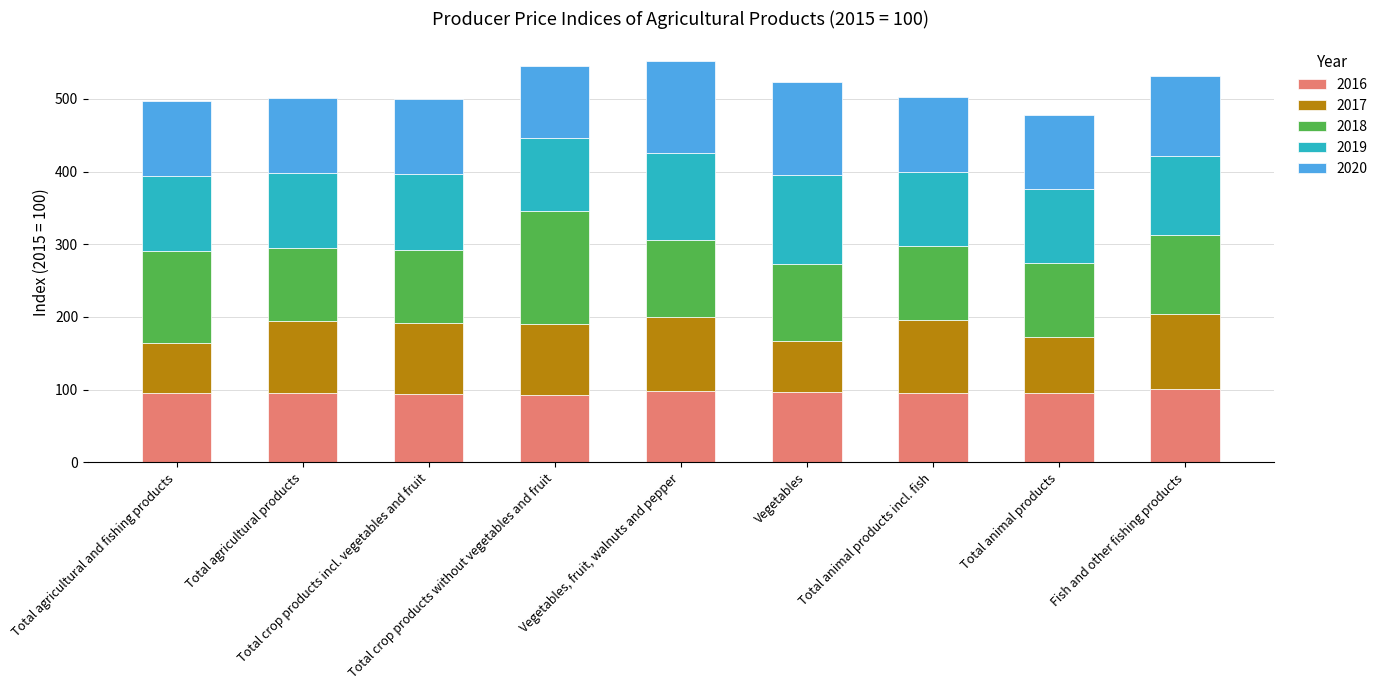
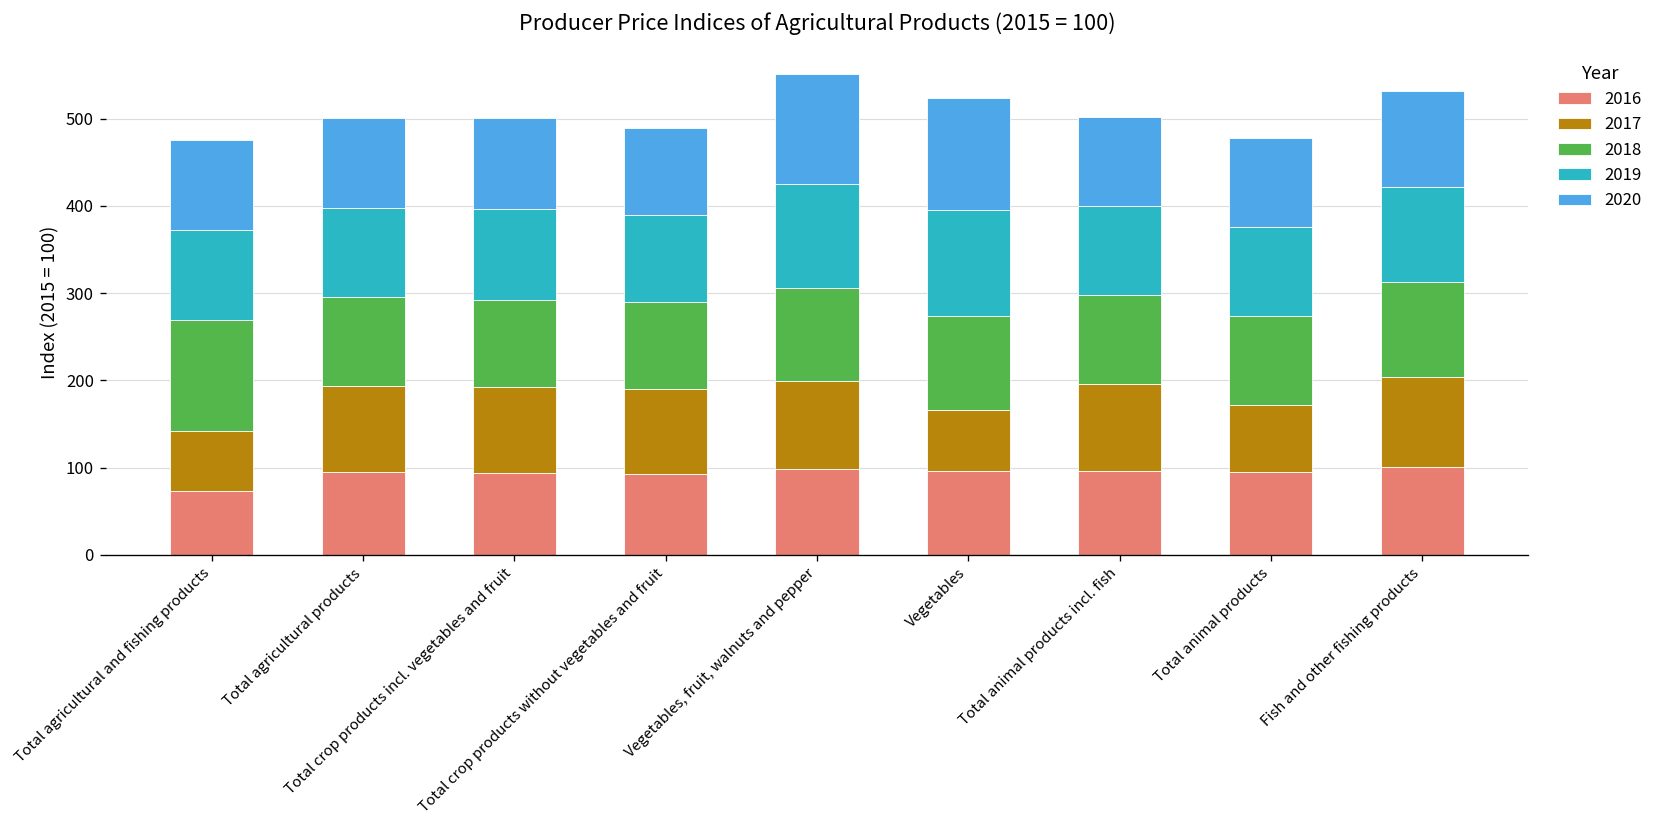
2016, Total agricultural and fishing products: 90 -> 70
2018, Total crop products without vegetables and fruit: 160 -> 100
